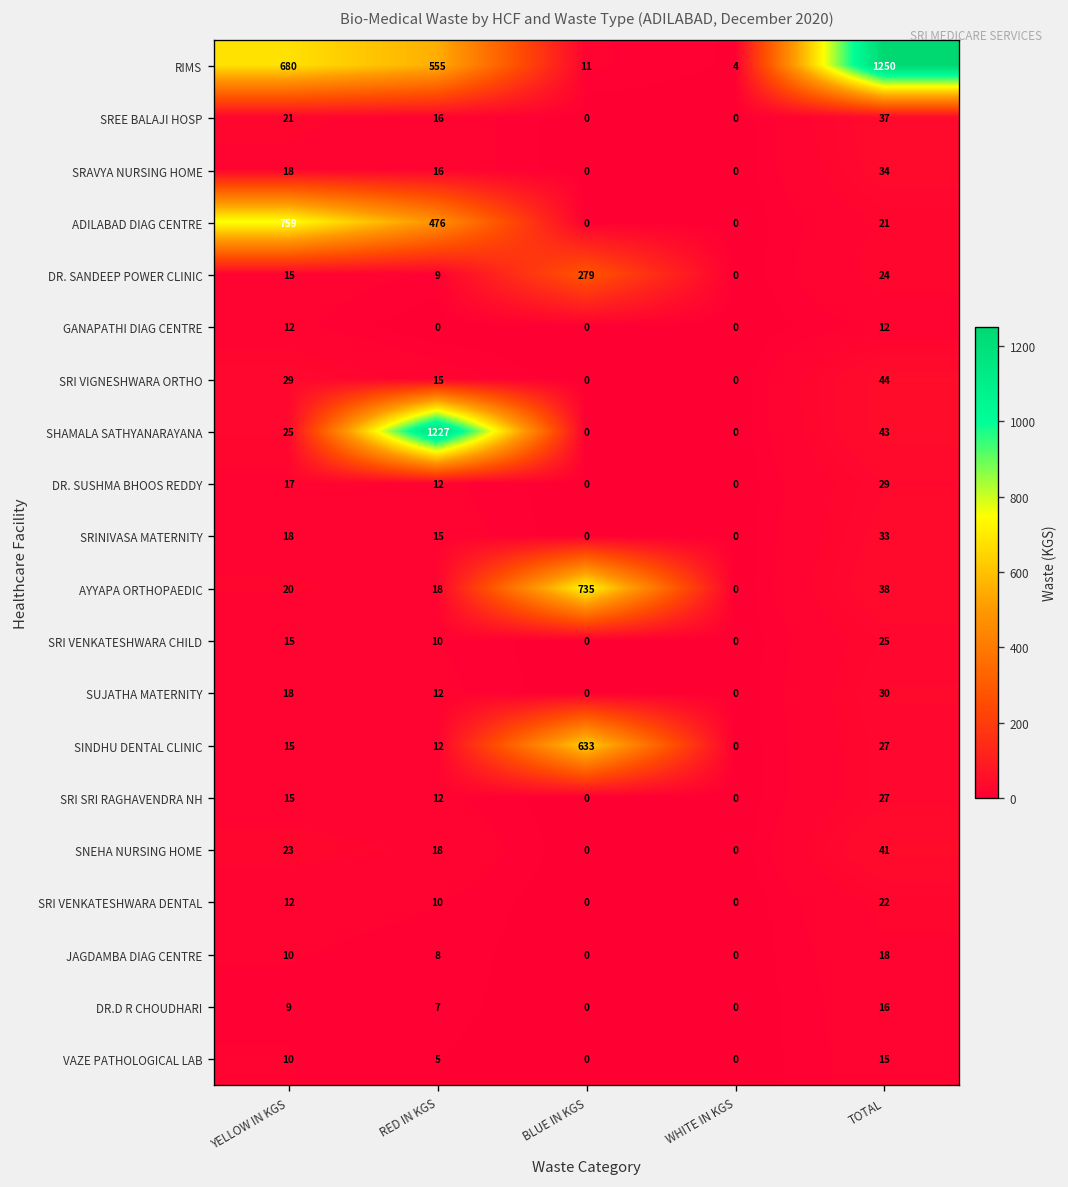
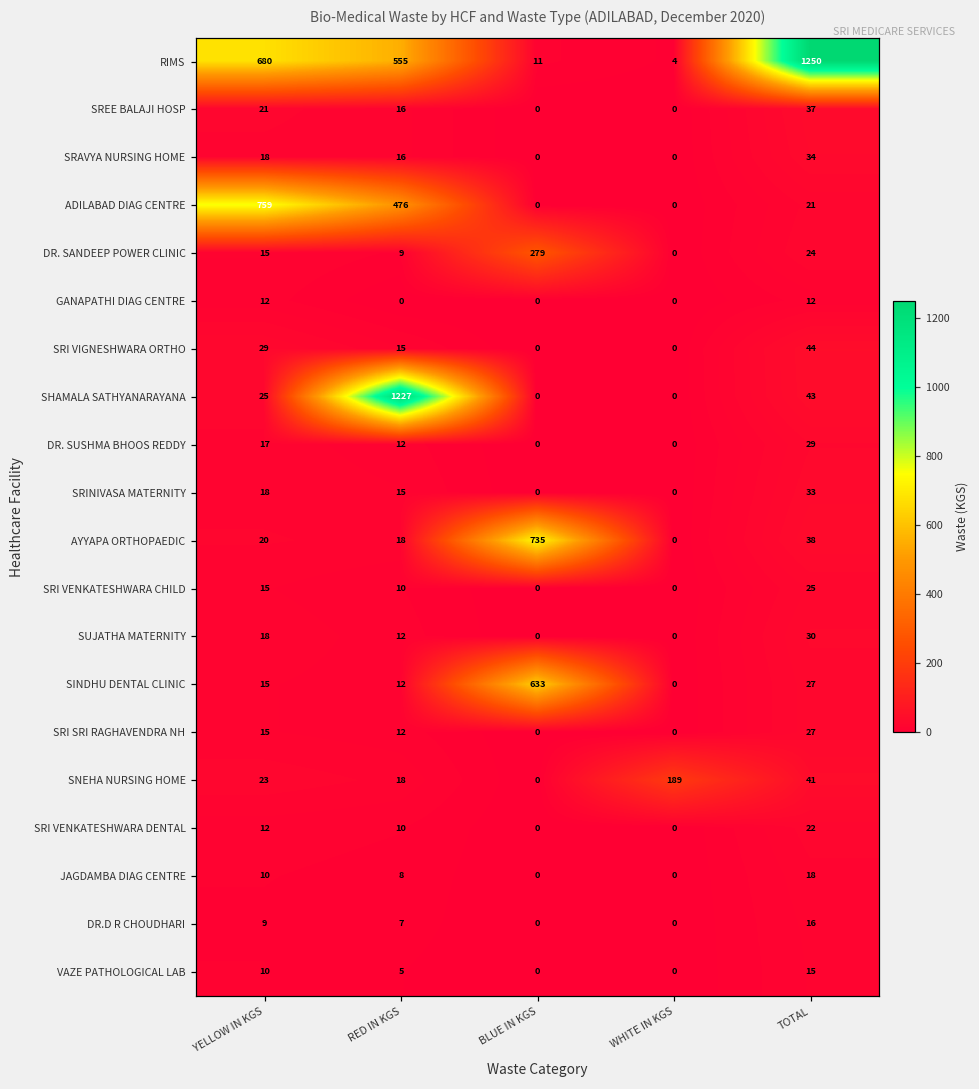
SNEHA NURSING HOME, WHITE IN KGS: 0 -> 189
